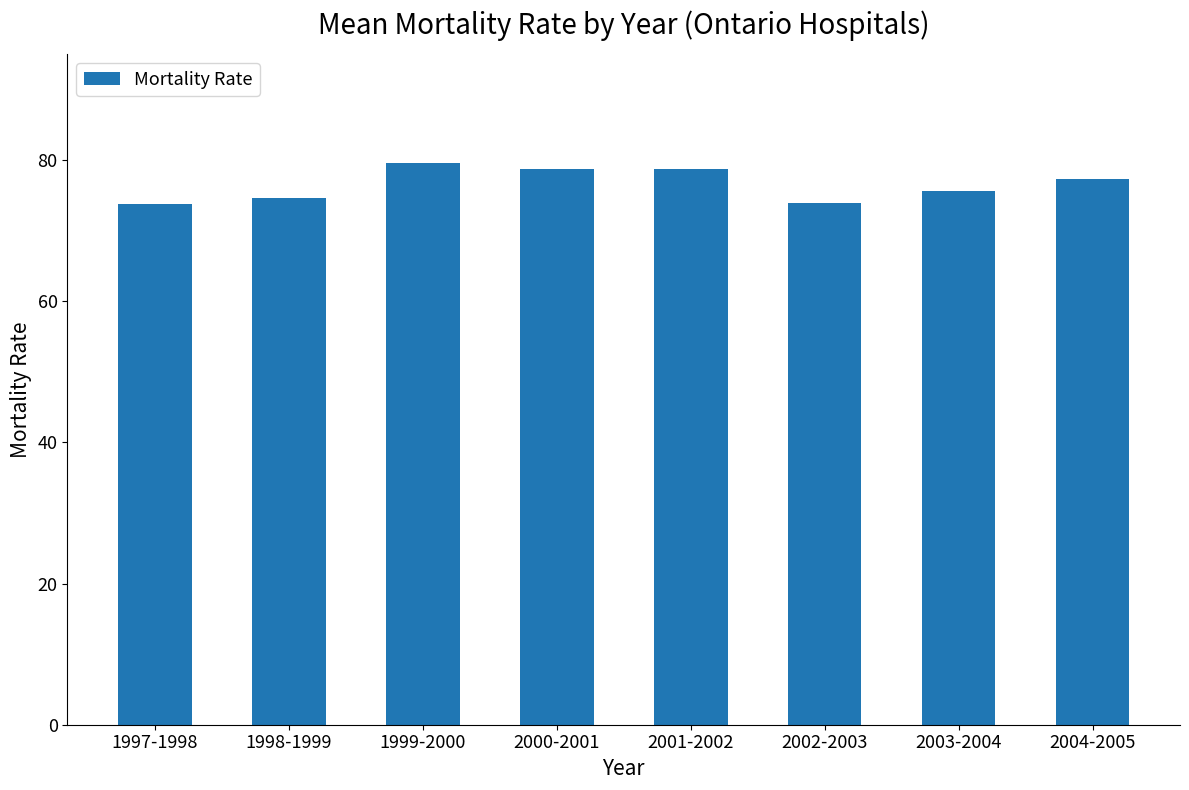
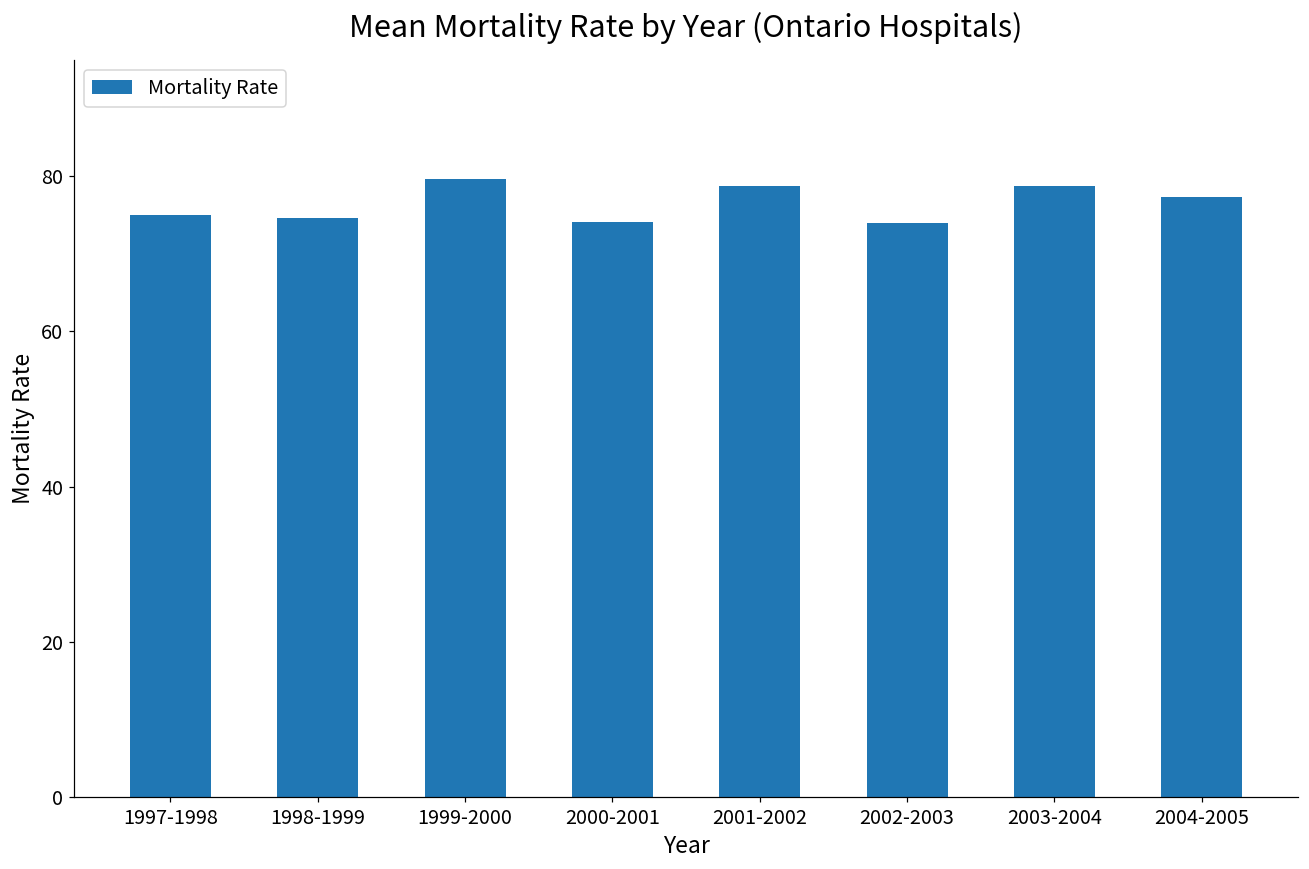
1997-1998: 74 -> 75
2000-2001: 79 -> 74
2003-2004: 76 -> 79
